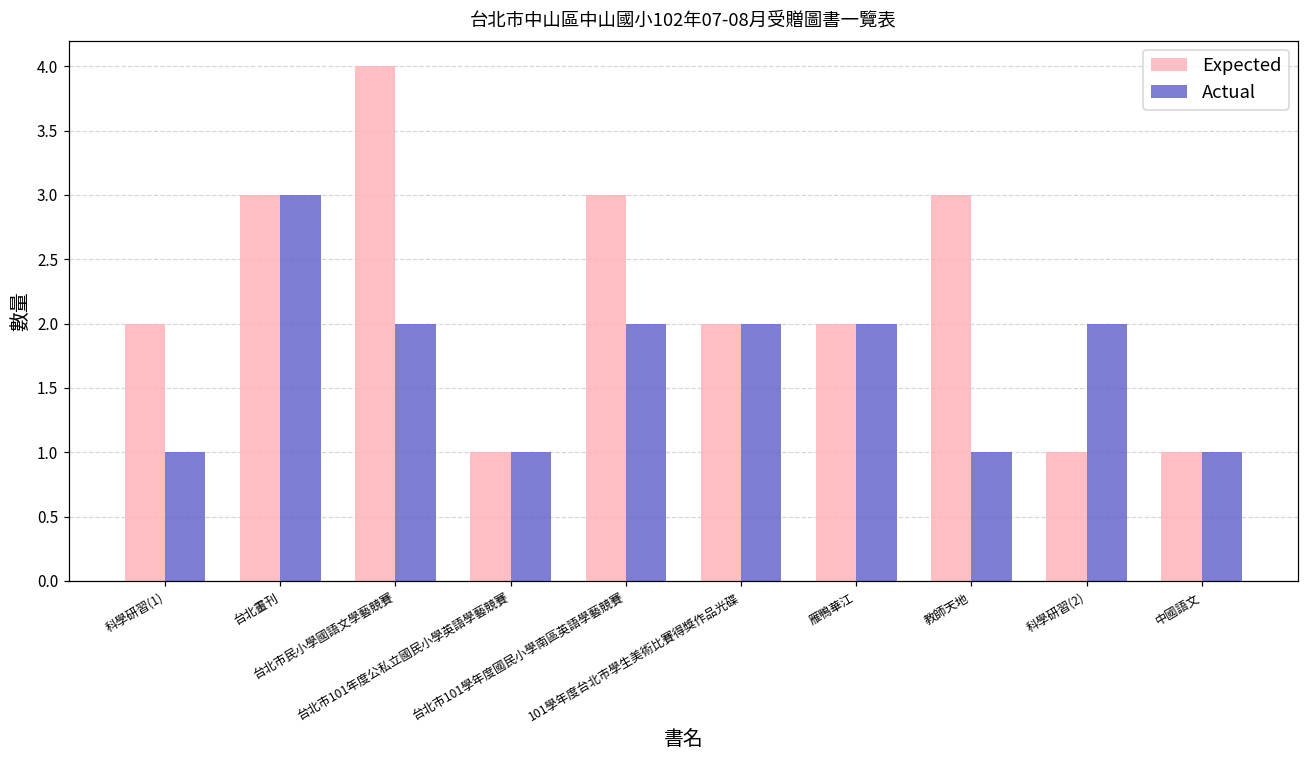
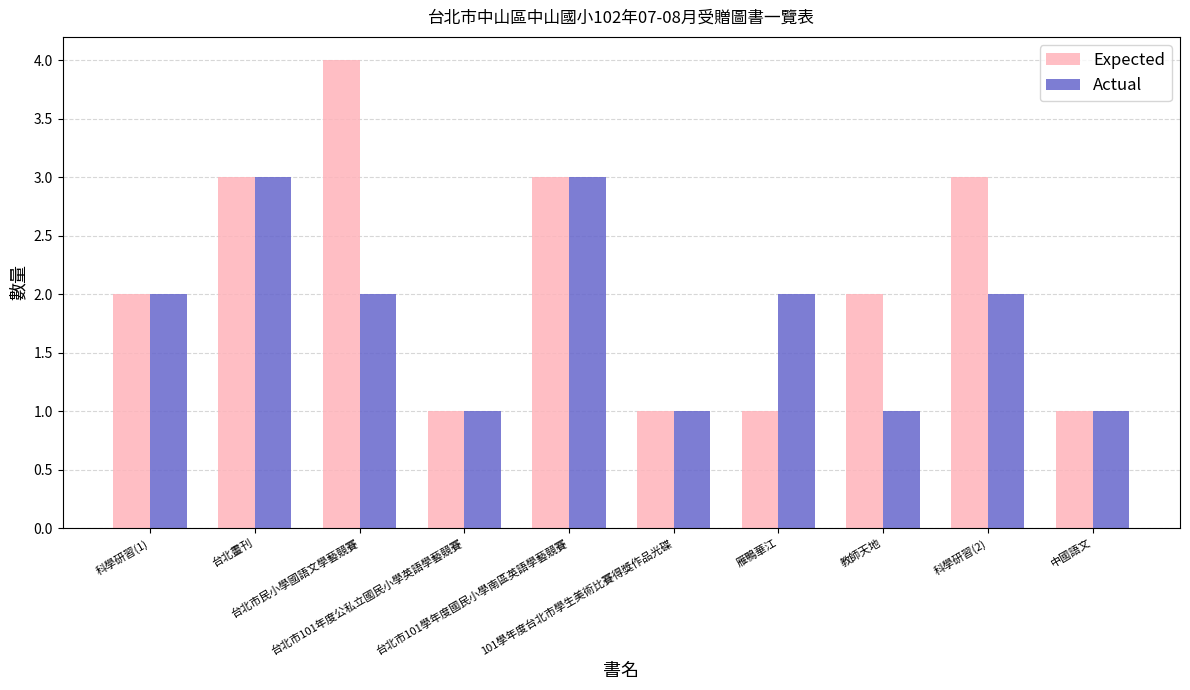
Actual, 科學研習(1): 1 -> 2
Actual, 台北市101學年度國民小學南區英語學藝競賽: 2 -> 3
Expected, 101學年度台北市學生美術比賽得獎作品光碟: 2 -> 1
Actual, 101學年度台北市學生美術比賽得獎作品光碟: 2 -> 1
Expected, 雁鴨華江: 2 -> 1
Expected, 教師天地: 3 -> 2
Expected, 科學研習(2): 1 -> 3
